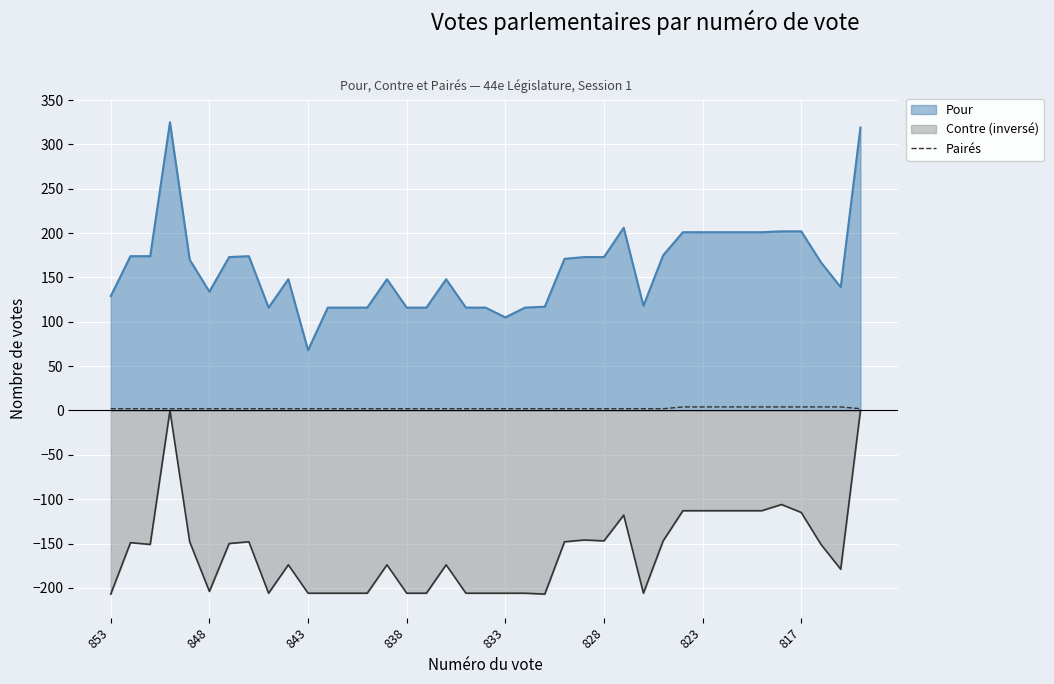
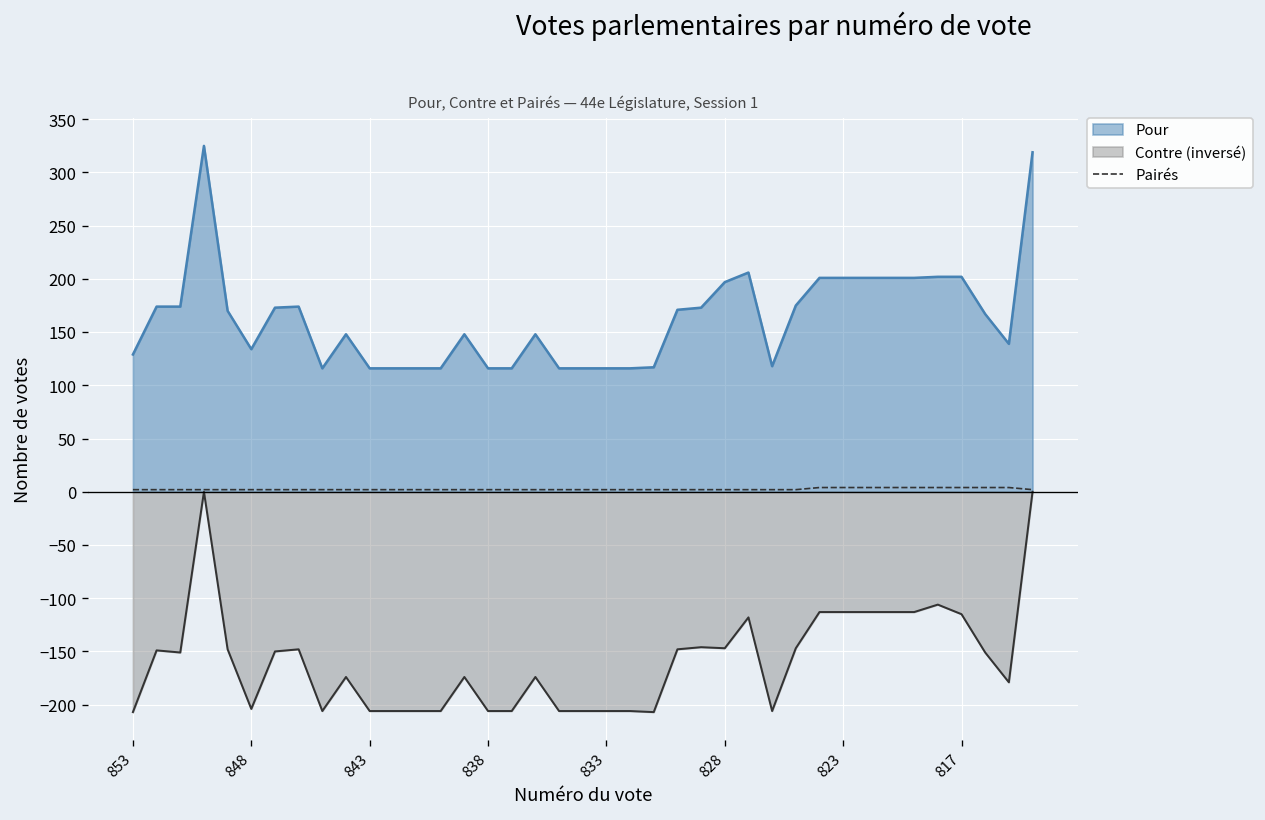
Pour, 843: 70 -> 120
Pour, 833: 110 -> 120
Pour, 828: 170 -> 200
